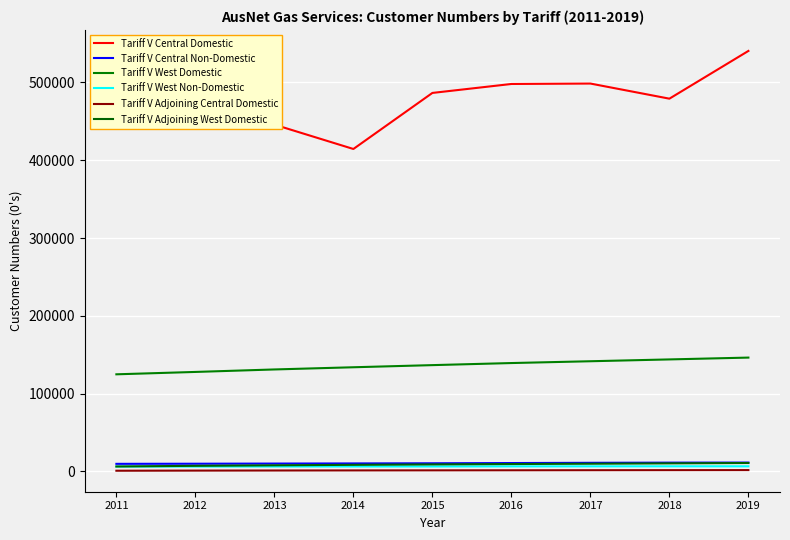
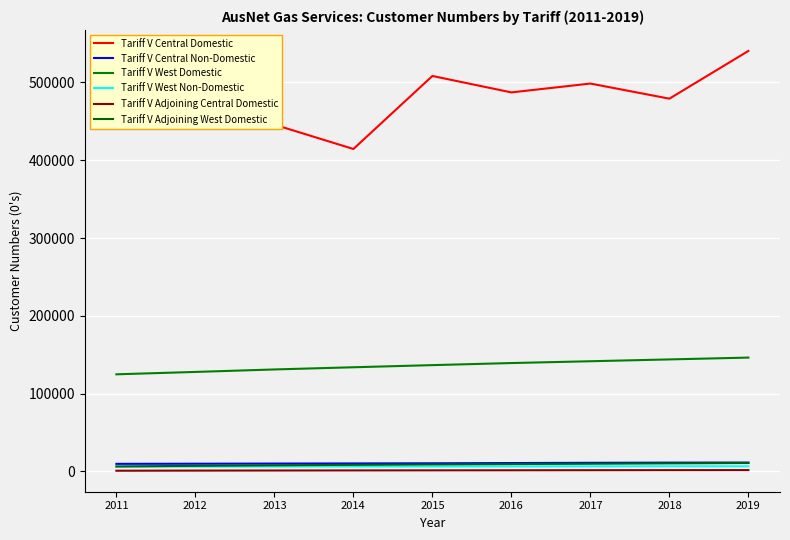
Tariff V Central Domestic, 2015: 490000 -> 510000
Tariff V Central Domestic, 2016: 500000 -> 490000
